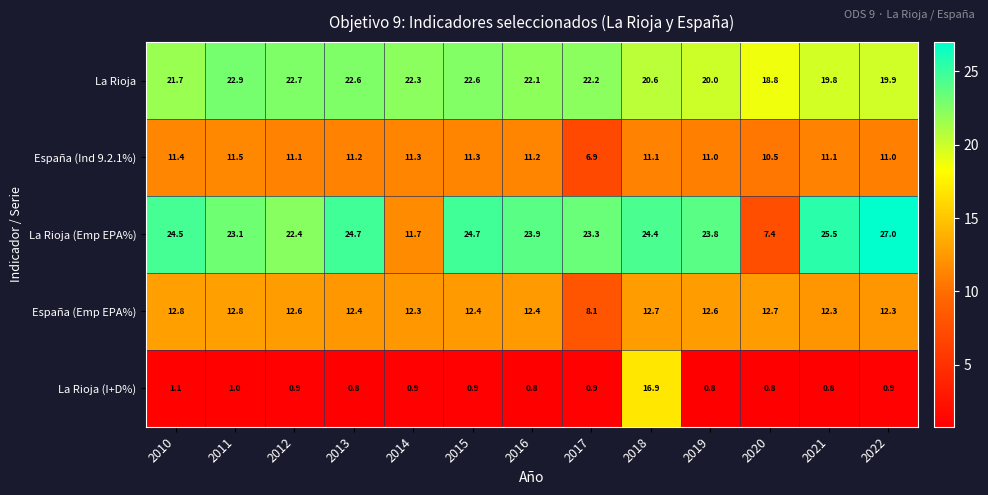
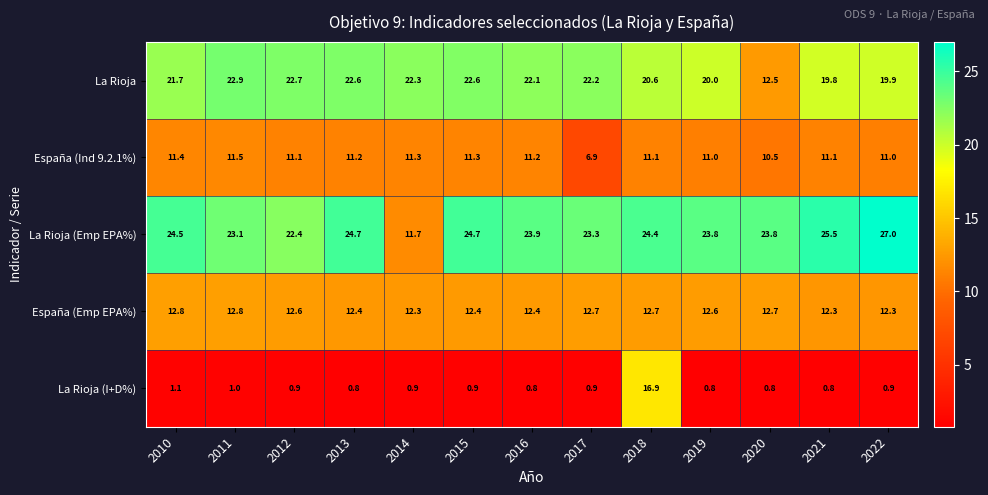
La Rioja, 2020: 18.8 -> 12.5
La Rioja (Emp EPA%), 2020: 7.4 -> 23.8
España (Emp EPA%), 2017: 8.1 -> 12.7
